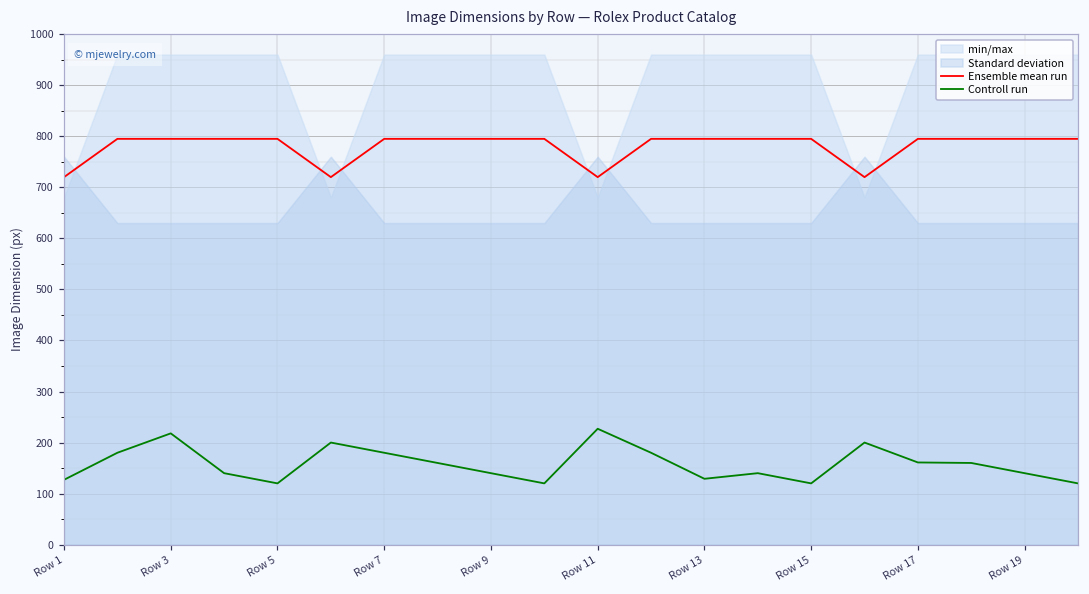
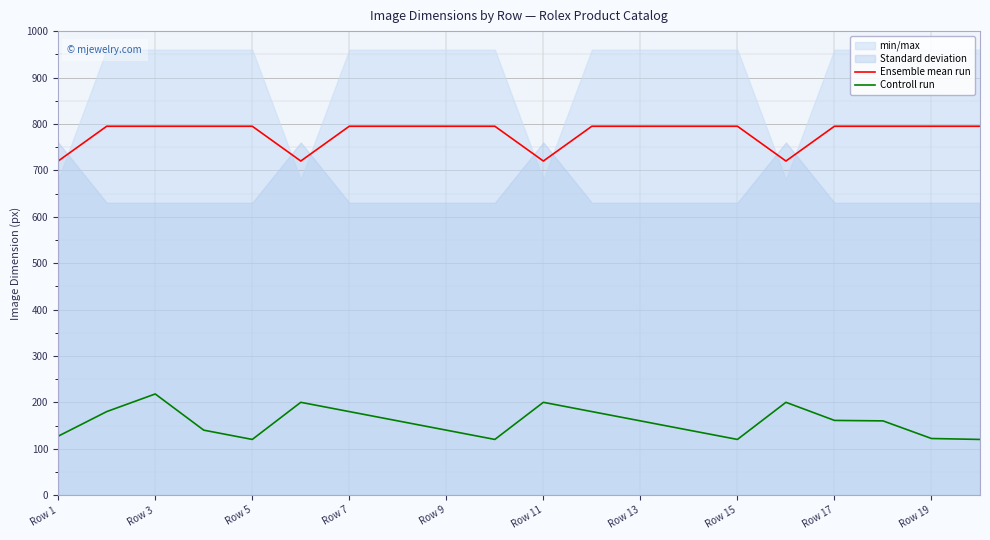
Controll run, Row 11: 230 -> 200
Controll run, Row 13: 130 -> 160
Controll run, Row 19: 140 -> 120
